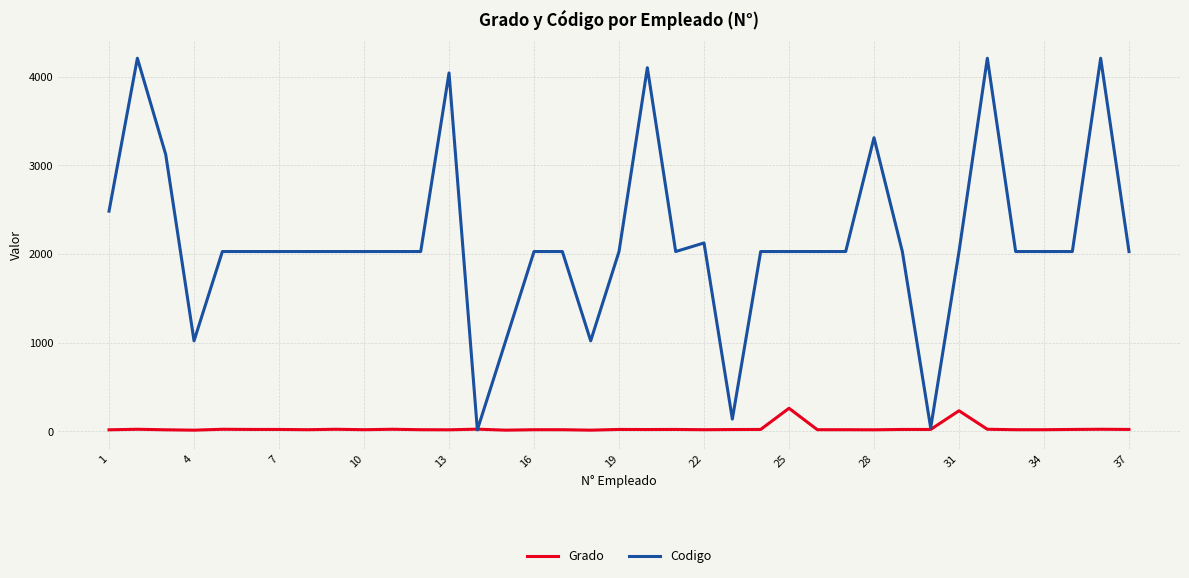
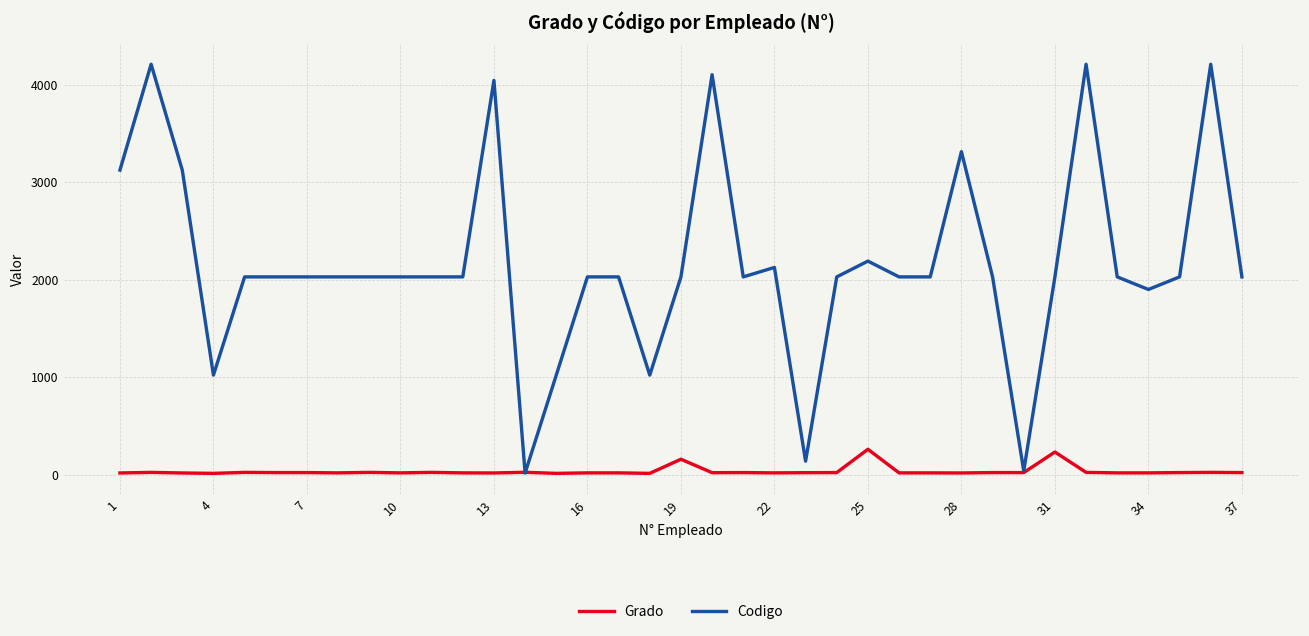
Codigo, 1: 2500 -> 3100
Grado, 19: 0 -> 200
Codigo, 25: 2000 -> 2200
Codigo, 34: 2000 -> 1900
